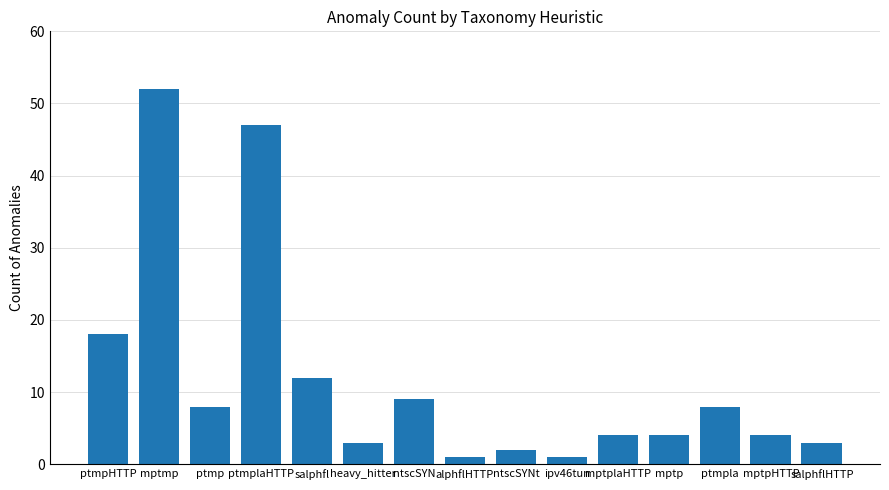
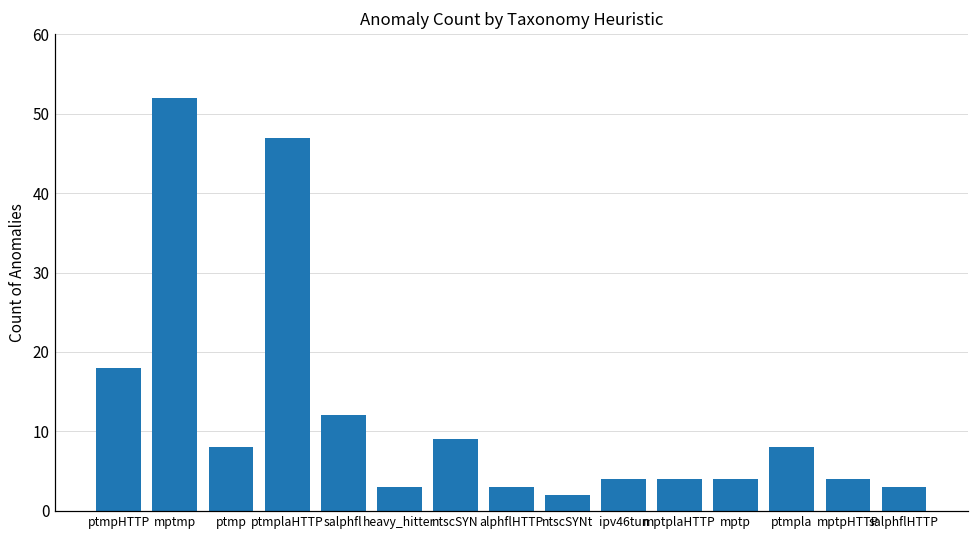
alphflHTTP: 1 -> 3
ipv46tun: 1 -> 4
